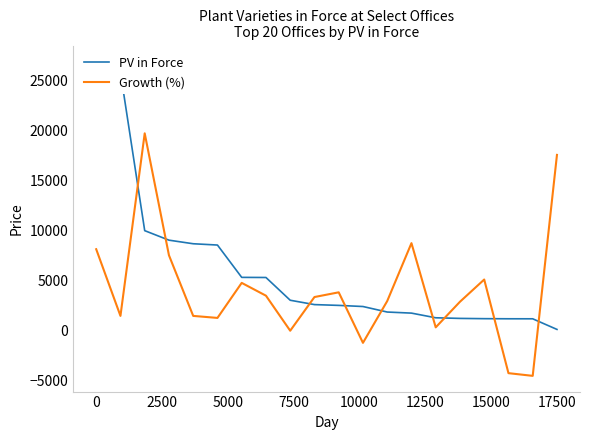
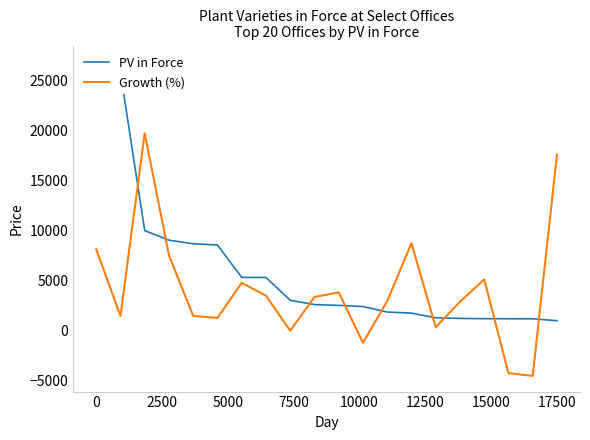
PV in Force, 17500: 100 -> 1000
